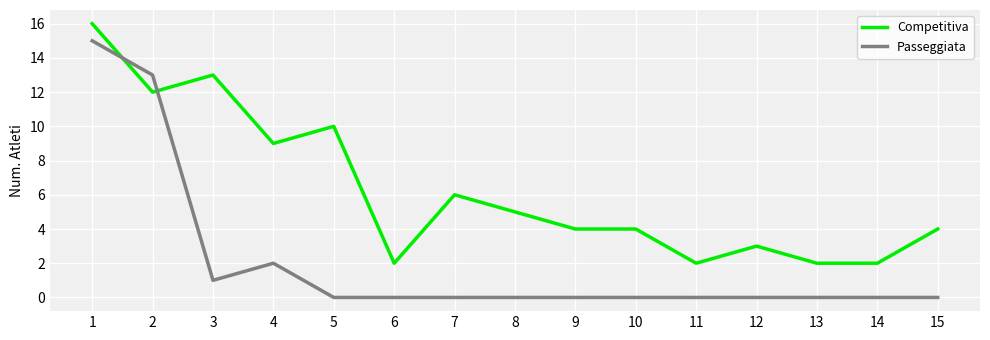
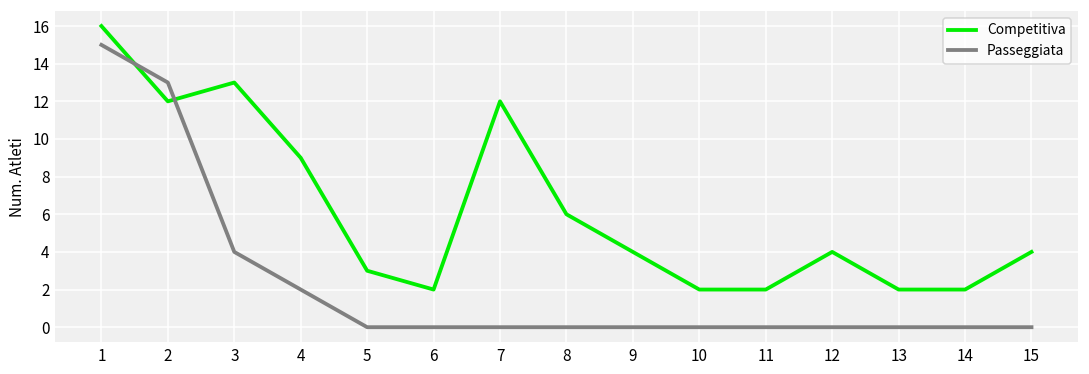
Passeggiata, 3: 1 -> 4
Competitiva, 5: 10 -> 3
Competitiva, 7: 6 -> 12
Competitiva, 8: 5 -> 6
Competitiva, 10: 4 -> 2
Competitiva, 12: 3 -> 4
